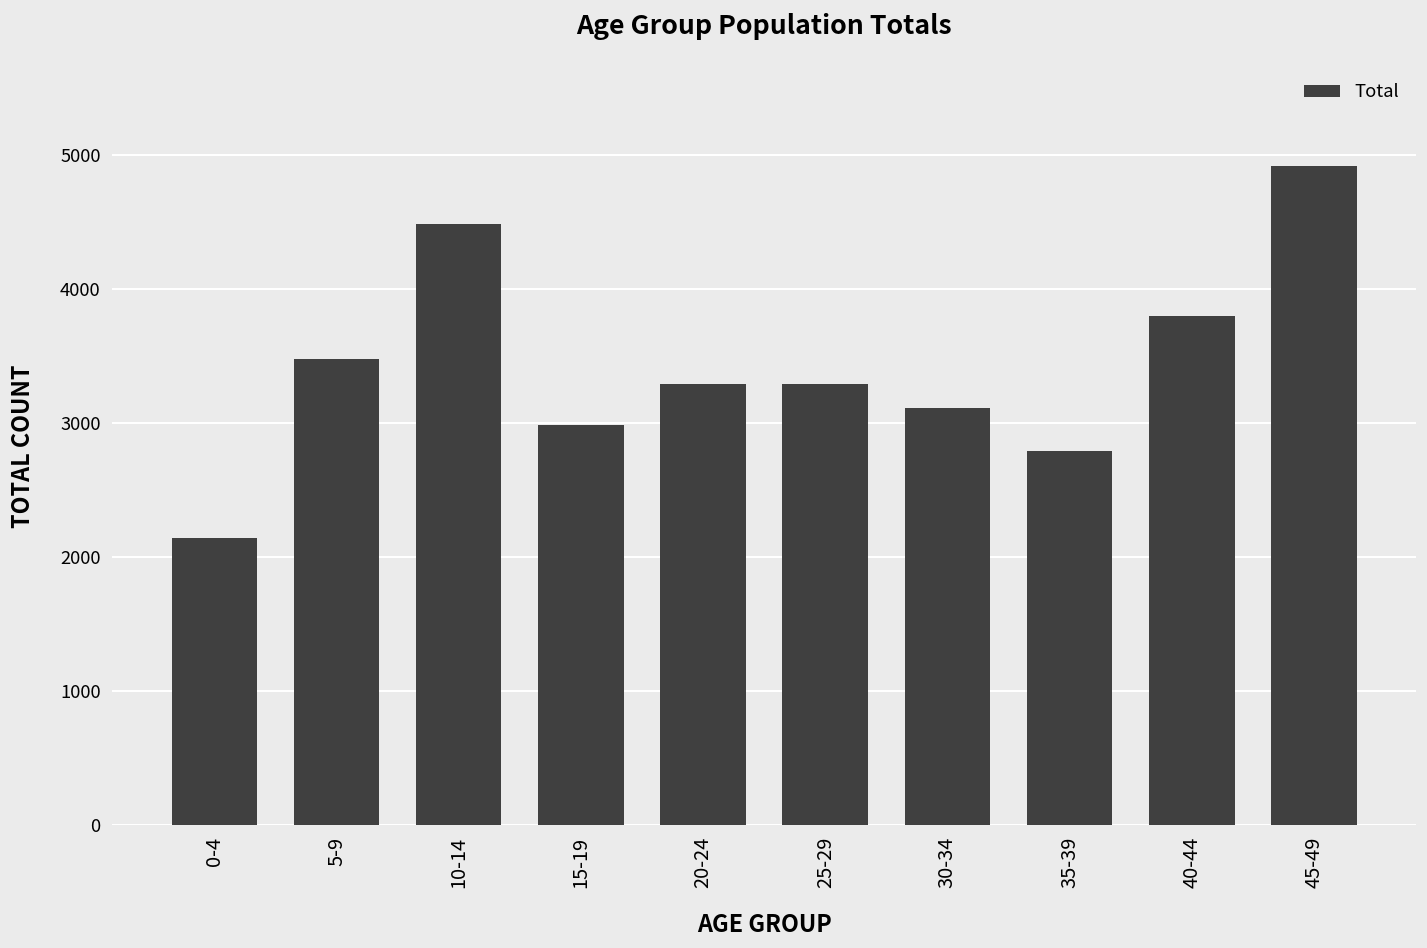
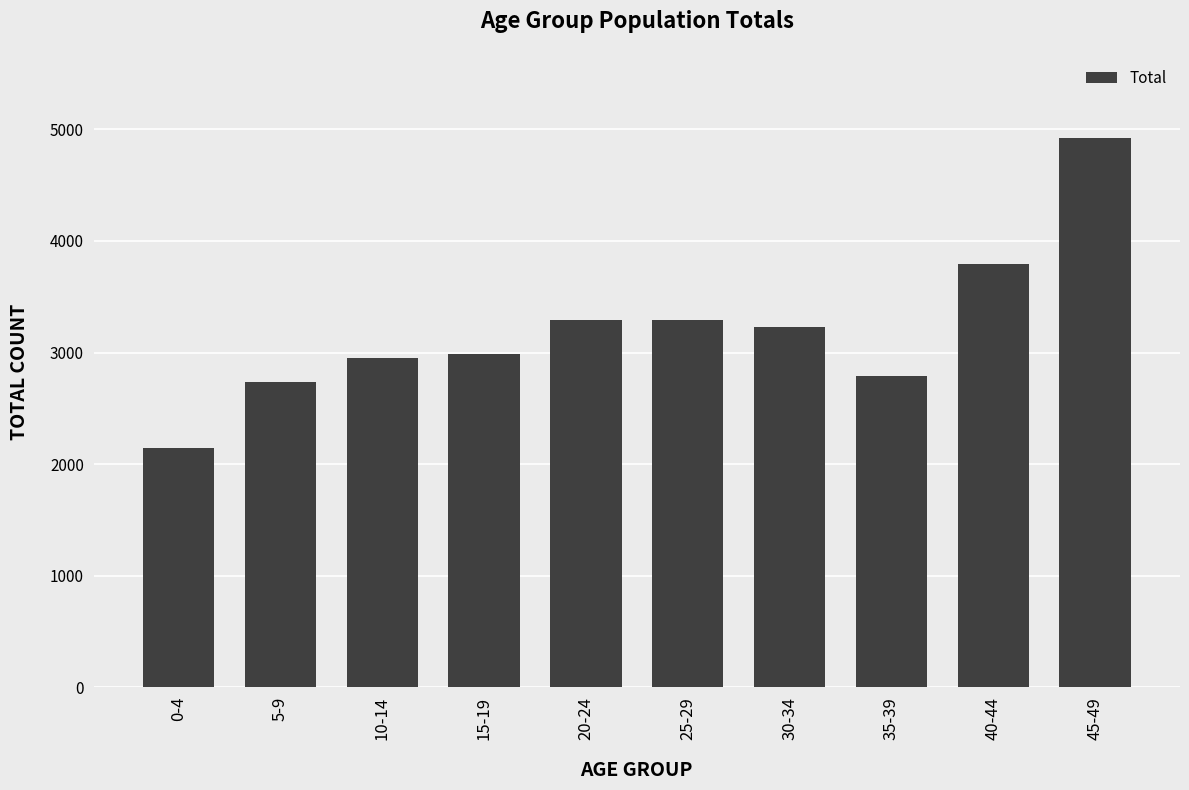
5-9: 3480 -> 2730
10-14: 4490 -> 2950
30-34: 3120 -> 3230
